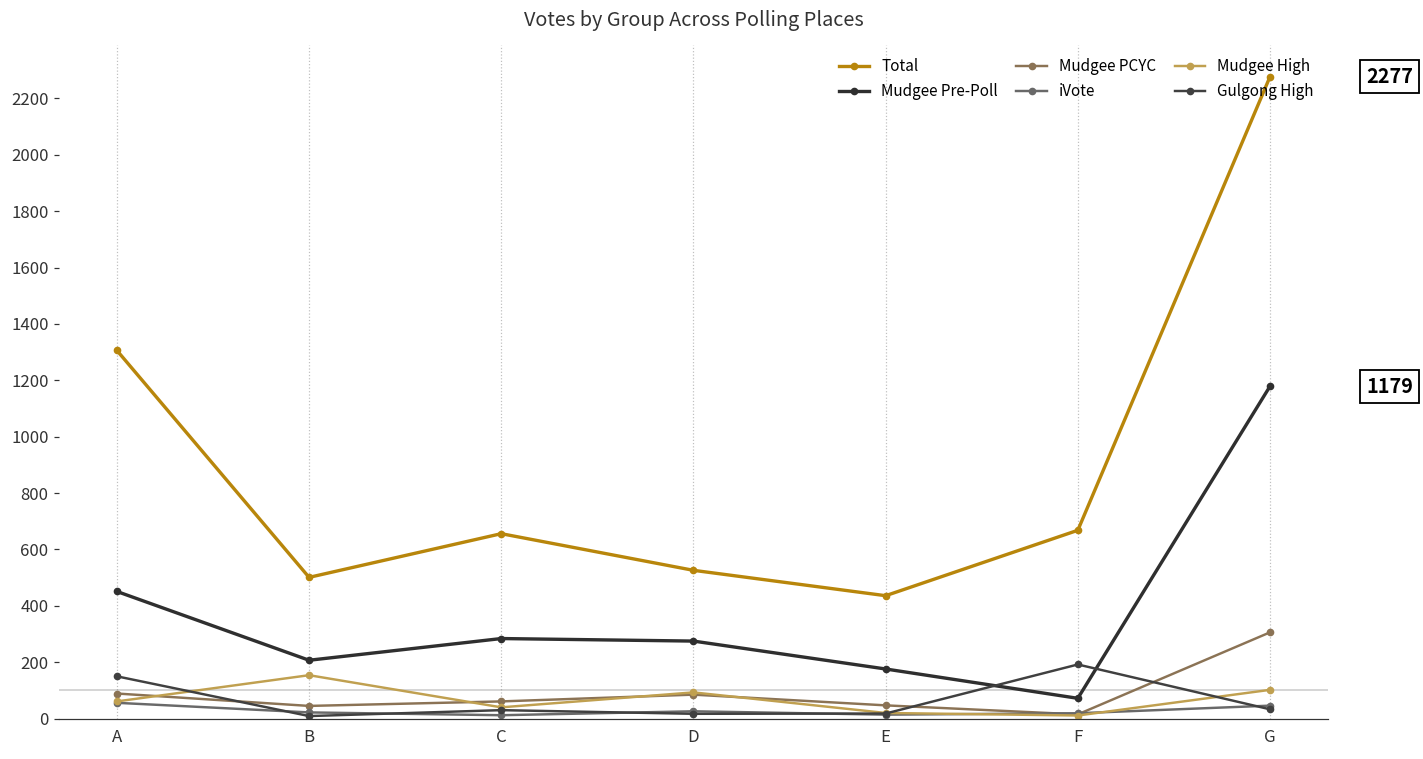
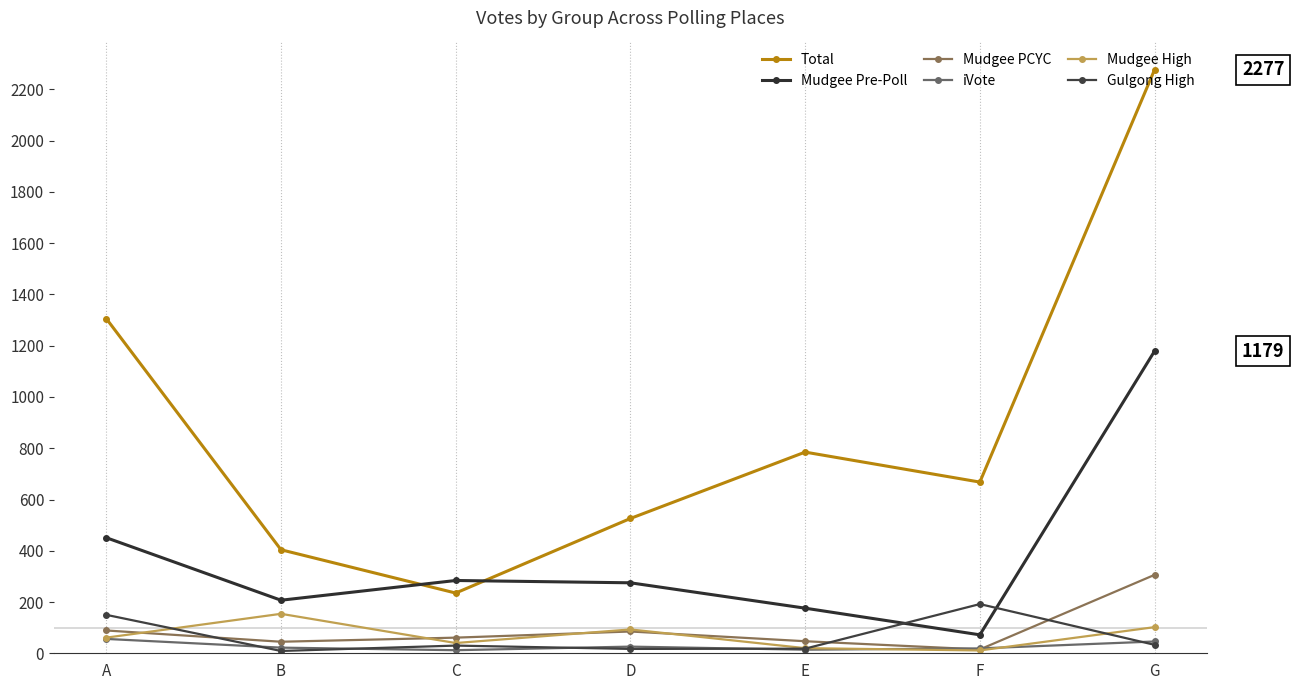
Total, B: 500 -> 400
Total, C: 660 -> 240
Total, E: 440 -> 790
